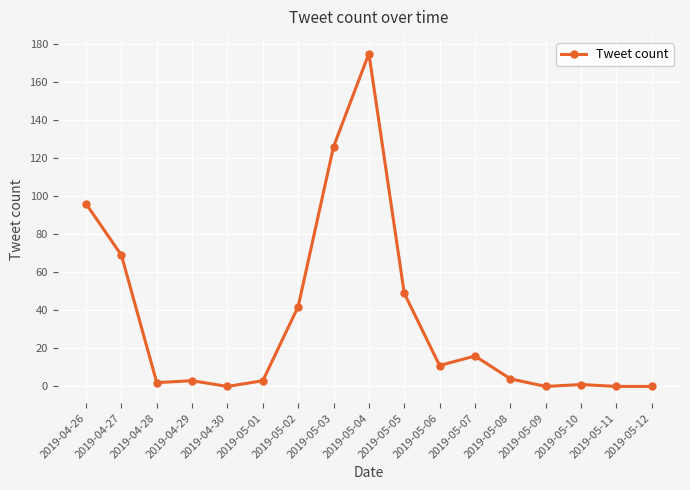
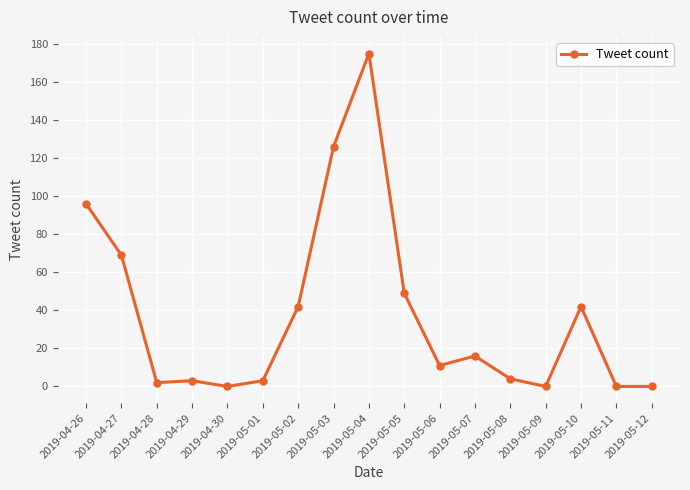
2019-05-10: 1 -> 42
